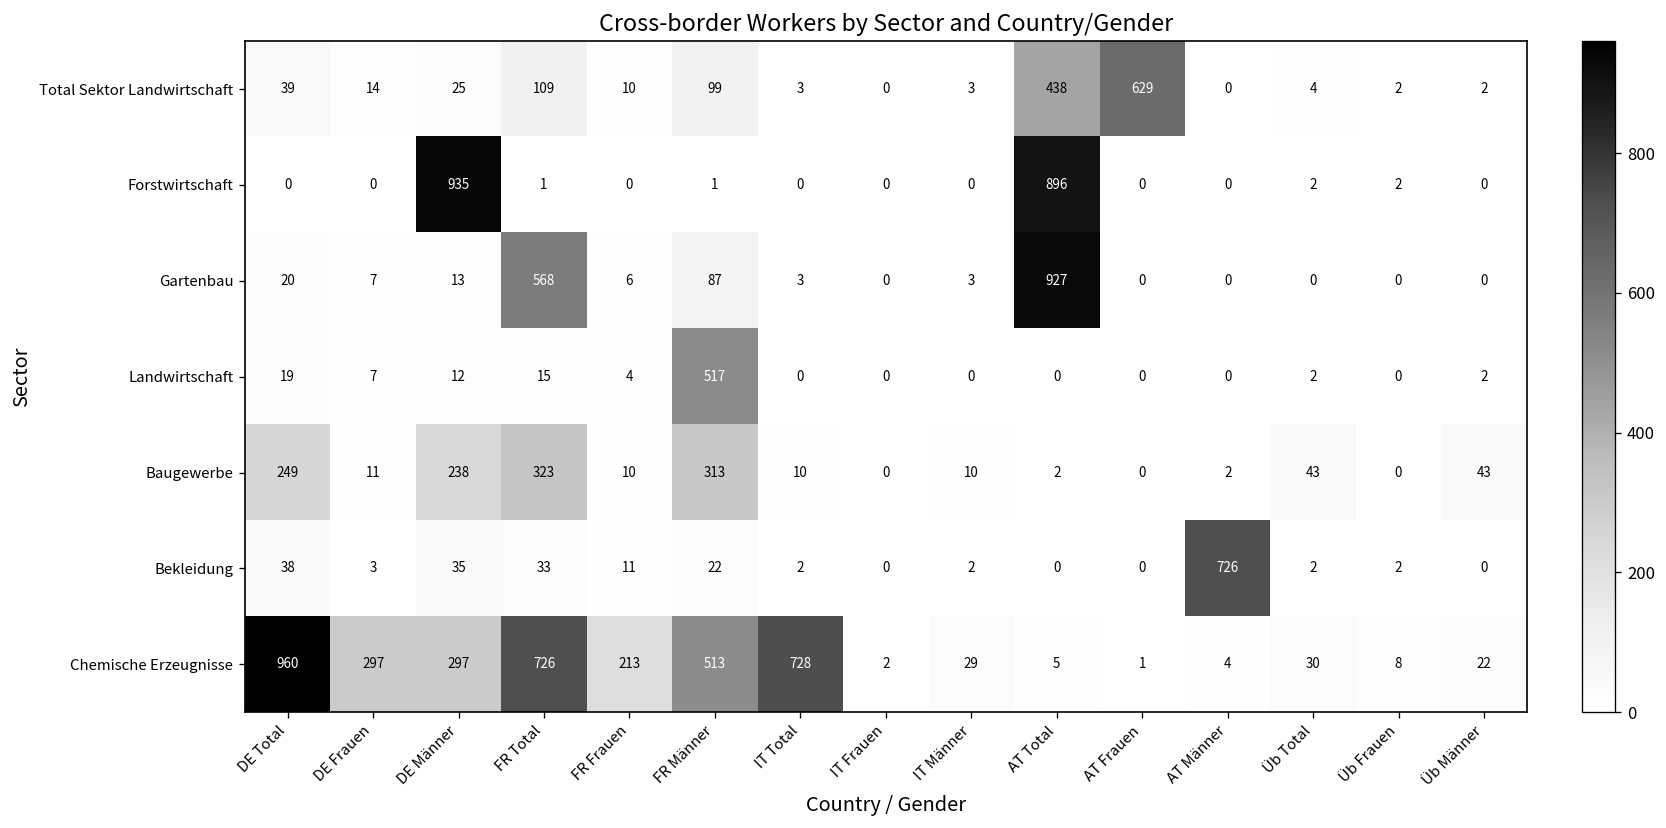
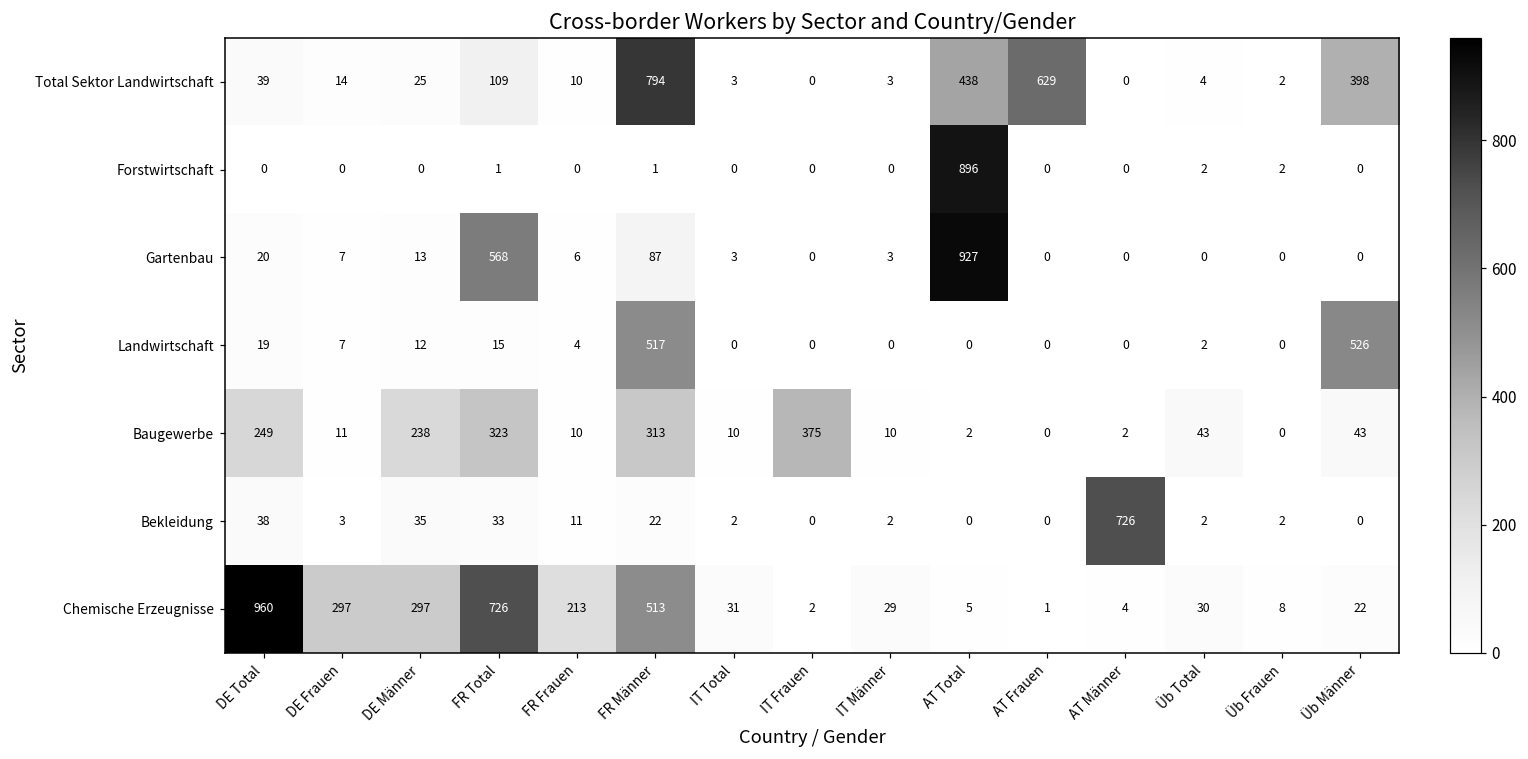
Total Sektor Landwirtschaft, FR Männer: 99 -> 794
Total Sektor Landwirtschaft, Üb Männer: 2 -> 398
Forstwirtschaft, DE Männer: 935 -> 0
Landwirtschaft, Üb Männer: 2 -> 526
Baugewerbe, IT Frauen: 0 -> 375
Chemische Erzeugnisse, IT Total: 728 -> 31
